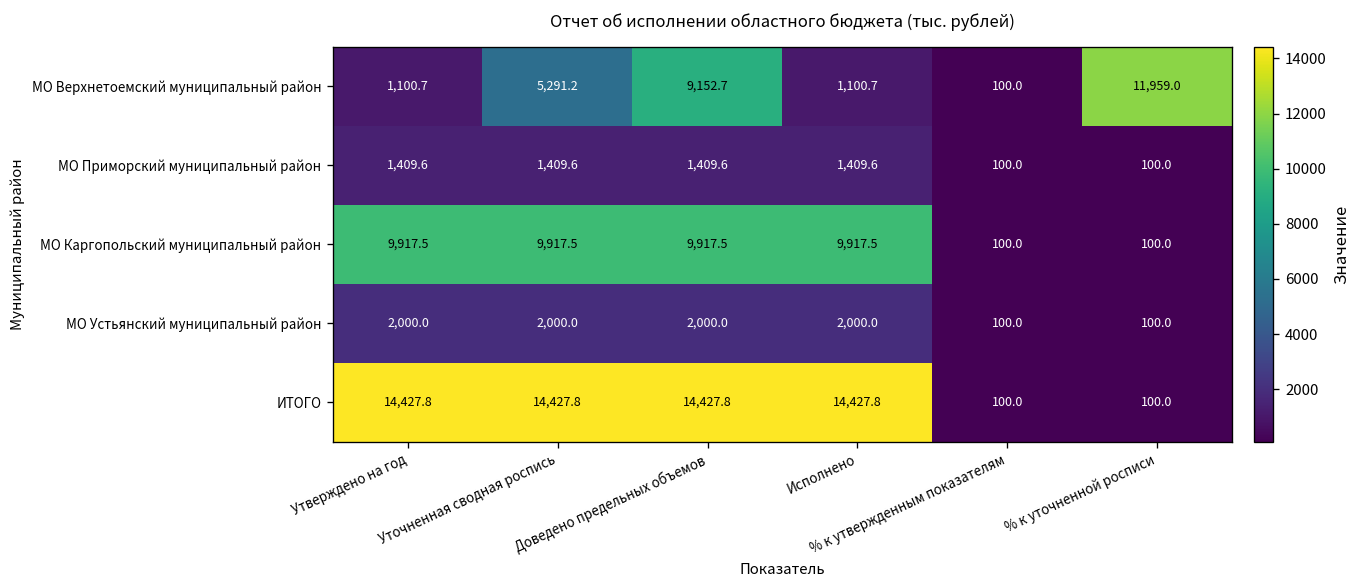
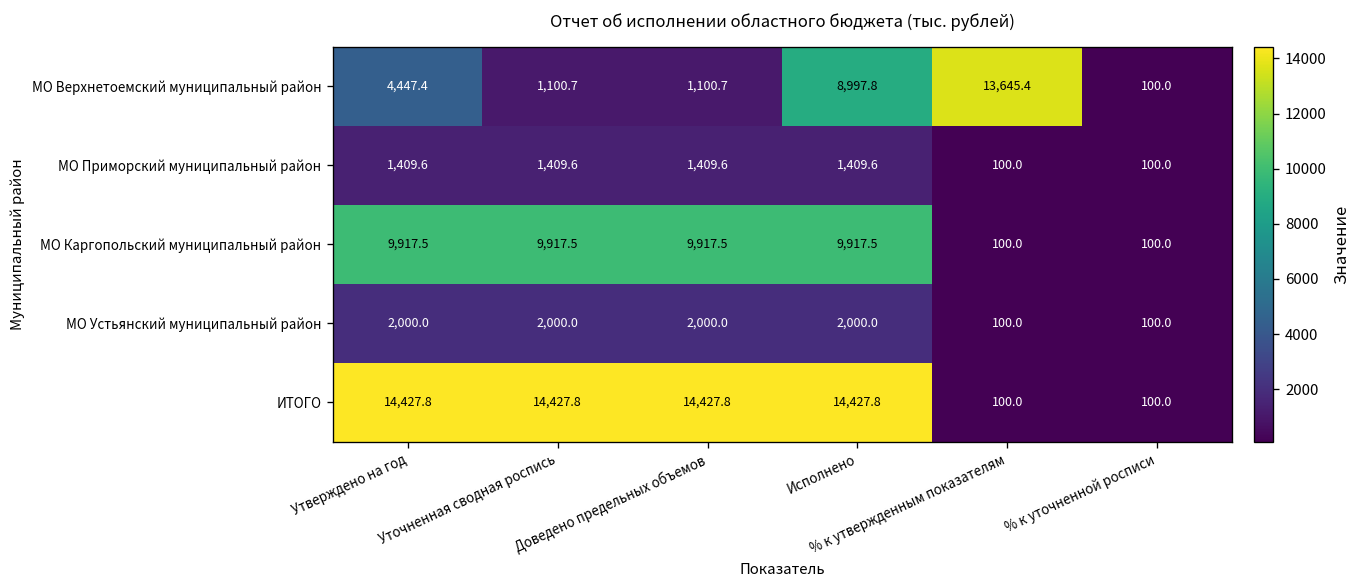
МО Верхнетоемский муниципальный район, Утверждено на год: 1,100.7 -> 4,447.4
МО Верхнетоемский муниципальный район, Уточненная сводная роспись: 5,291.2 -> 1,100.7
МО Верхнетоемский муниципальный район, Доведено предельных объемов: 9,152.7 -> 1,100.7
МО Верхнетоемский муниципальный район, Исполнено: 1,100.7 -> 8,997.8
МО Верхнетоемский муниципальный район, % к утвержденным показателям: 100.0 -> 13,645.4
МО Верхнетоемский муниципальный район, % к уточненной росписи: 11,959.0 -> 100.0
